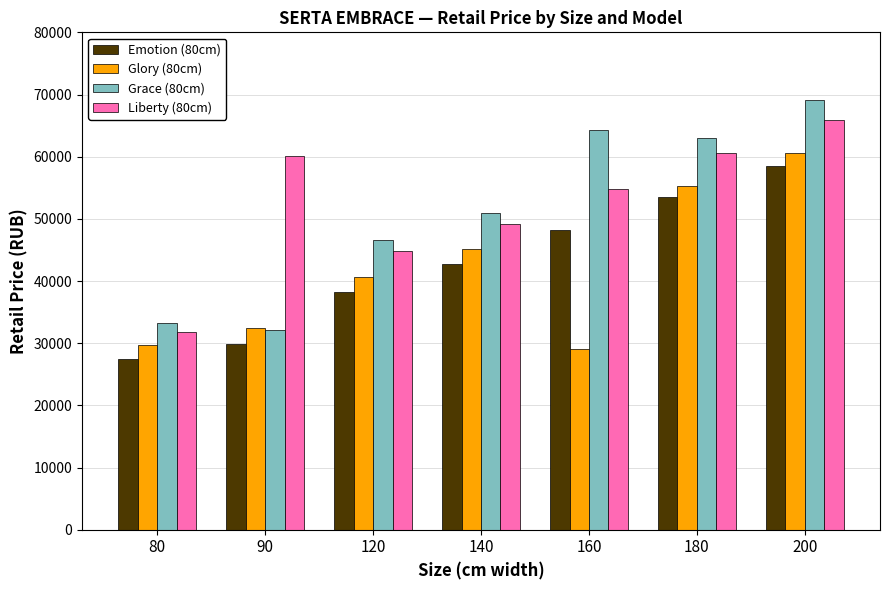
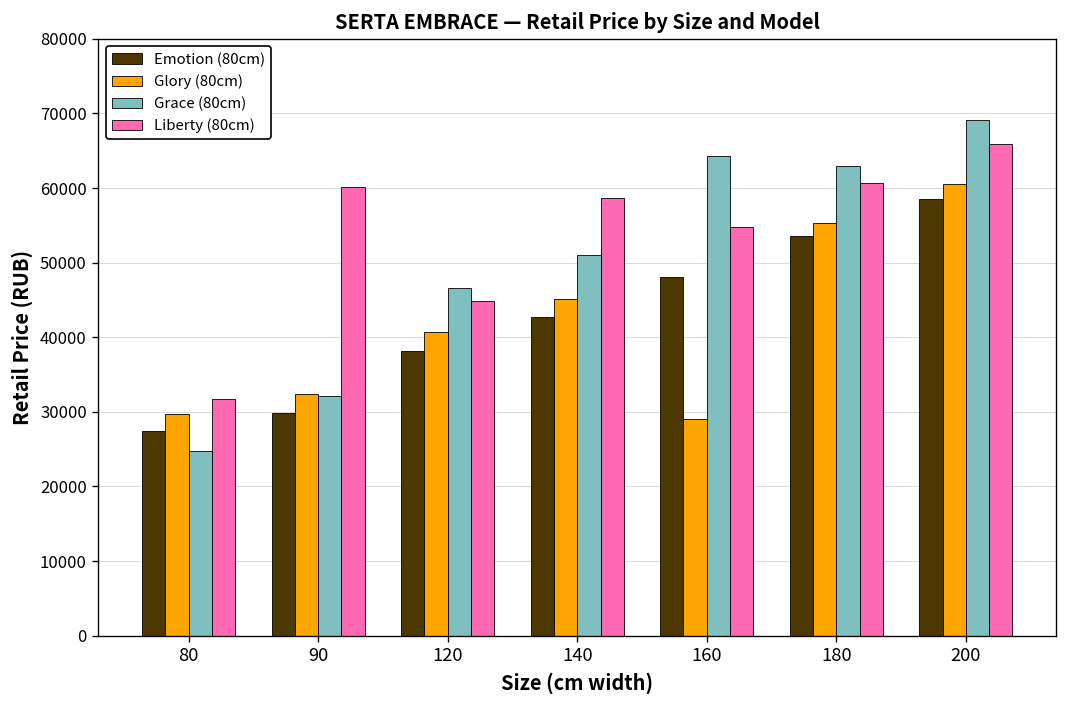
Grace (80cm), 80: 33000 -> 25000
Liberty (80cm), 140: 49000 -> 59000
